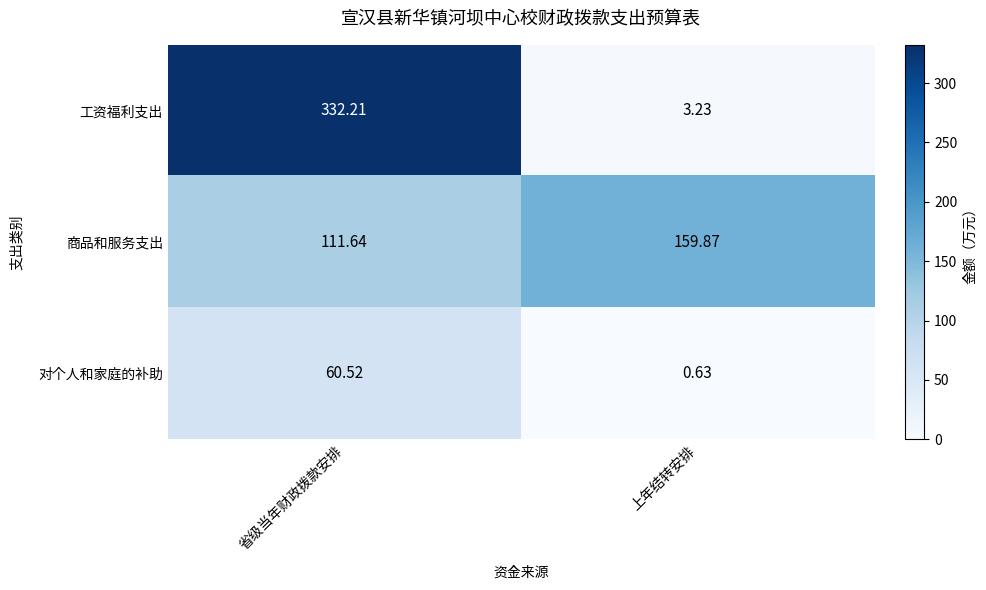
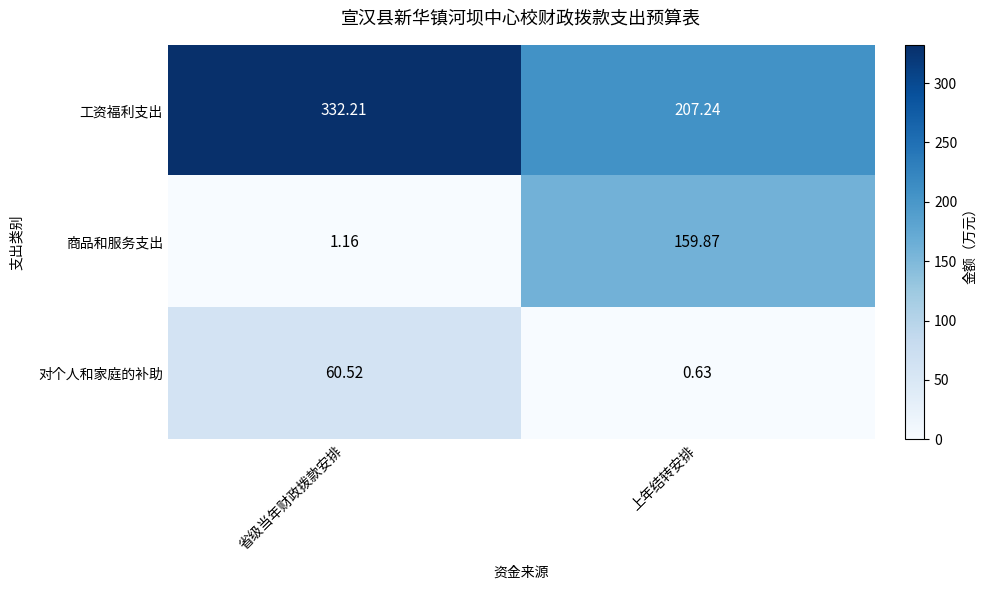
工资福利支出, 上年结转安排: 3.23 -> 207.24
商品和服务支出, 省级当年财政拨款安排: 111.64 -> 1.16
